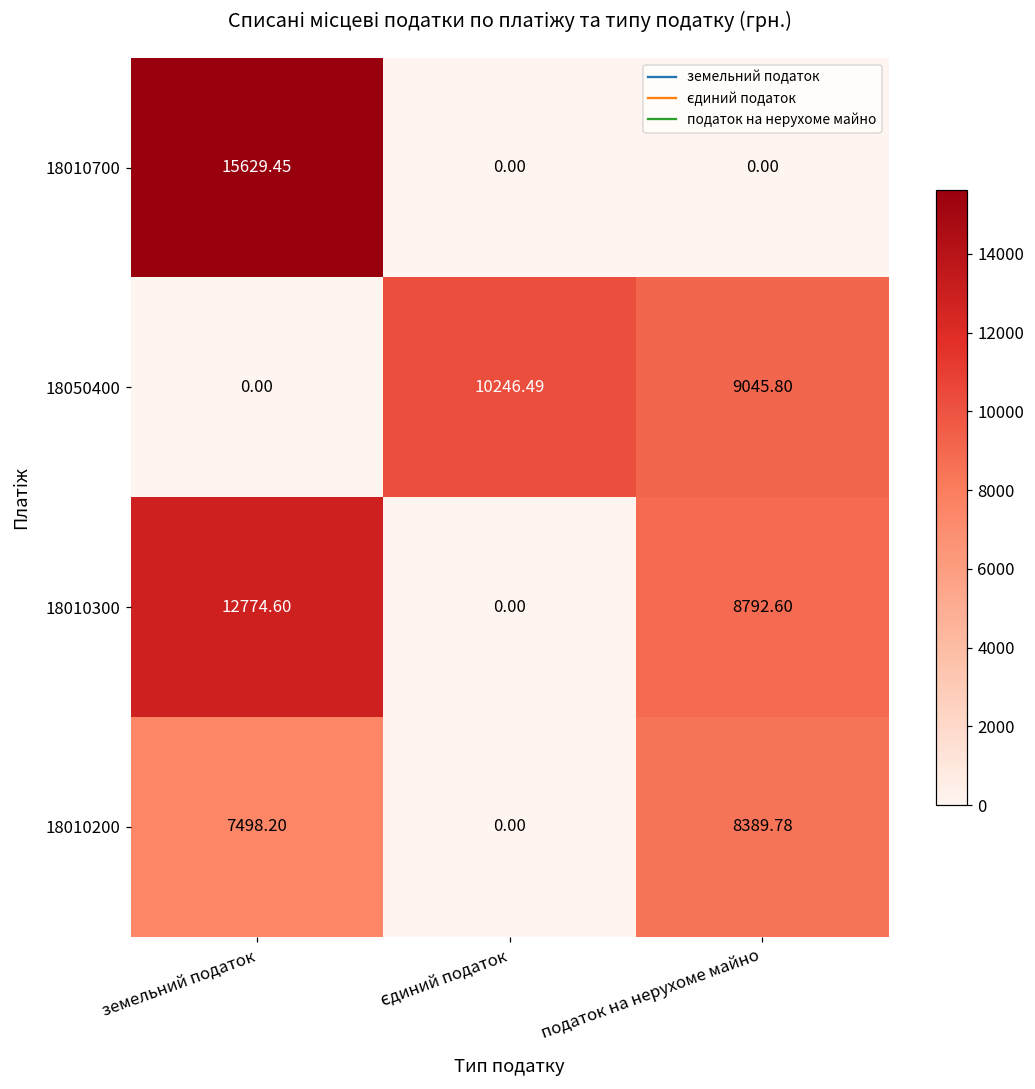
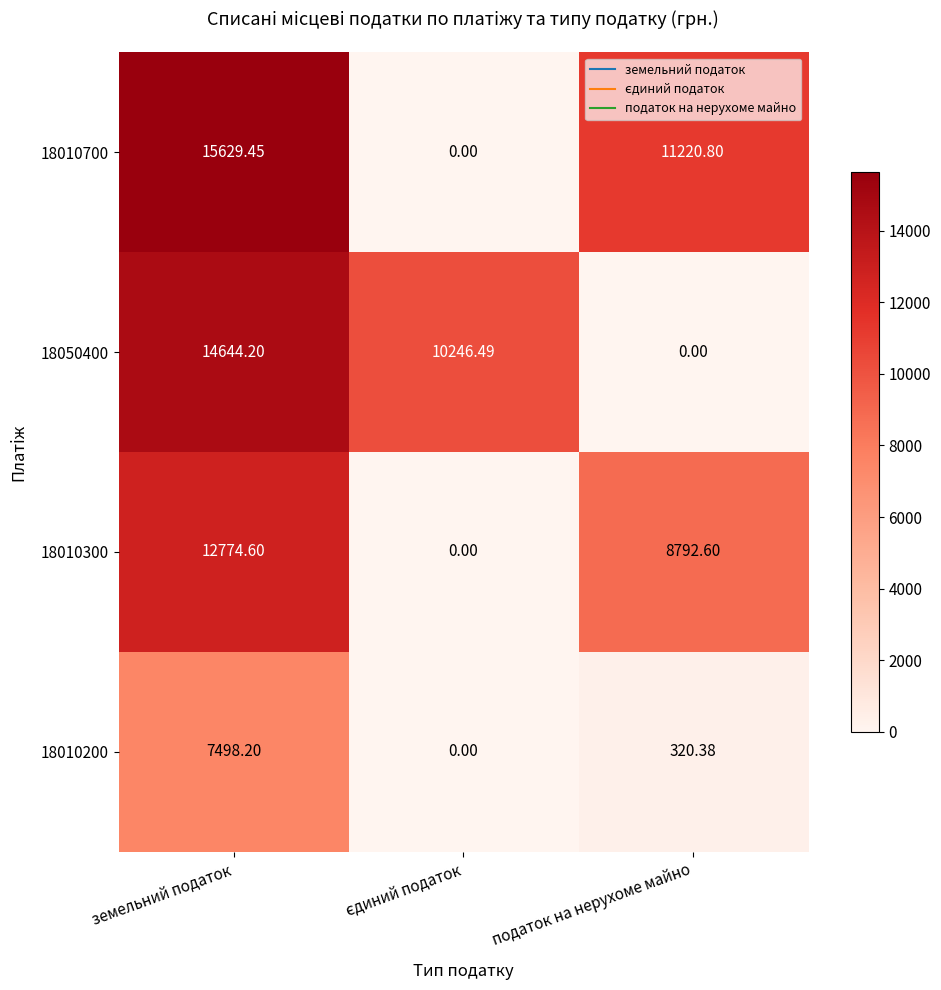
18010700, податок на нерухоме майно: 0.00 -> 11220.80
18050400, земельний податок: 0.00 -> 14644.20
18050400, податок на нерухоме майно: 9045.80 -> 0.00
18010200, податок на нерухоме майно: 8389.78 -> 320.38
